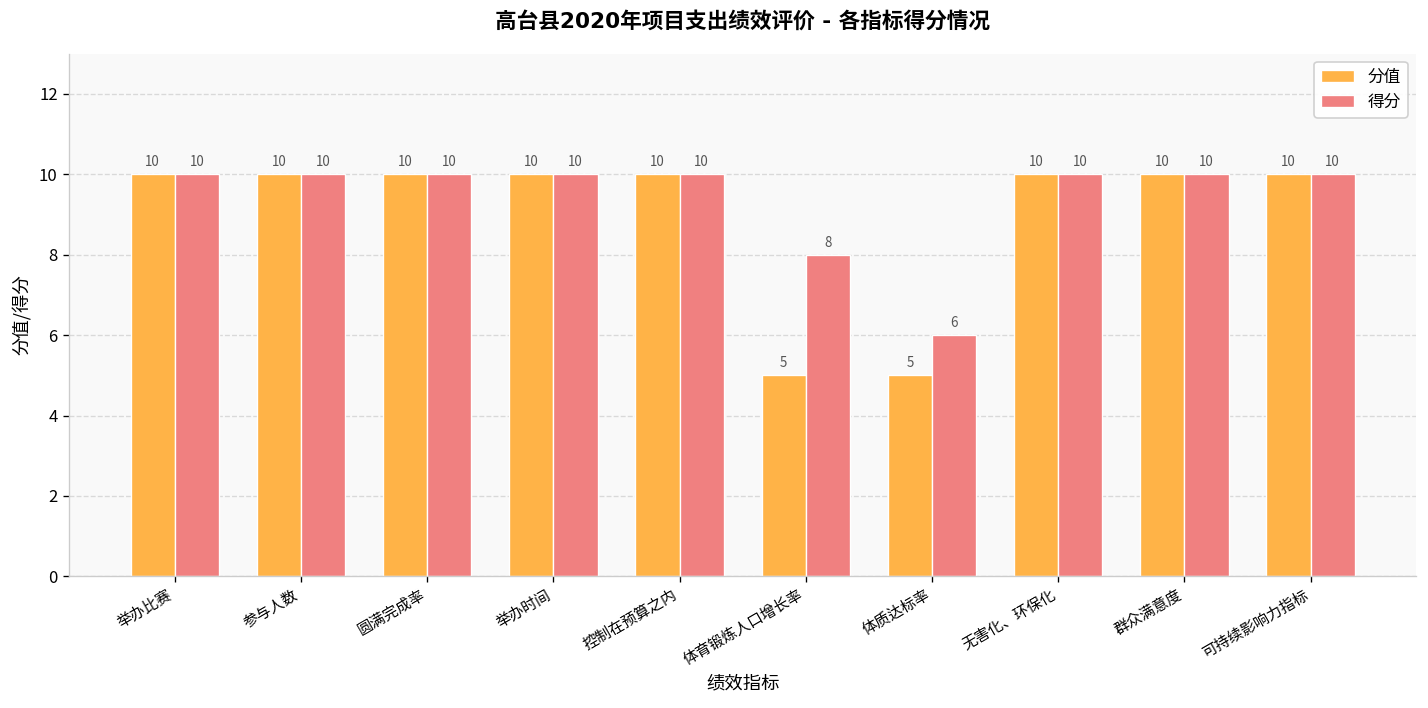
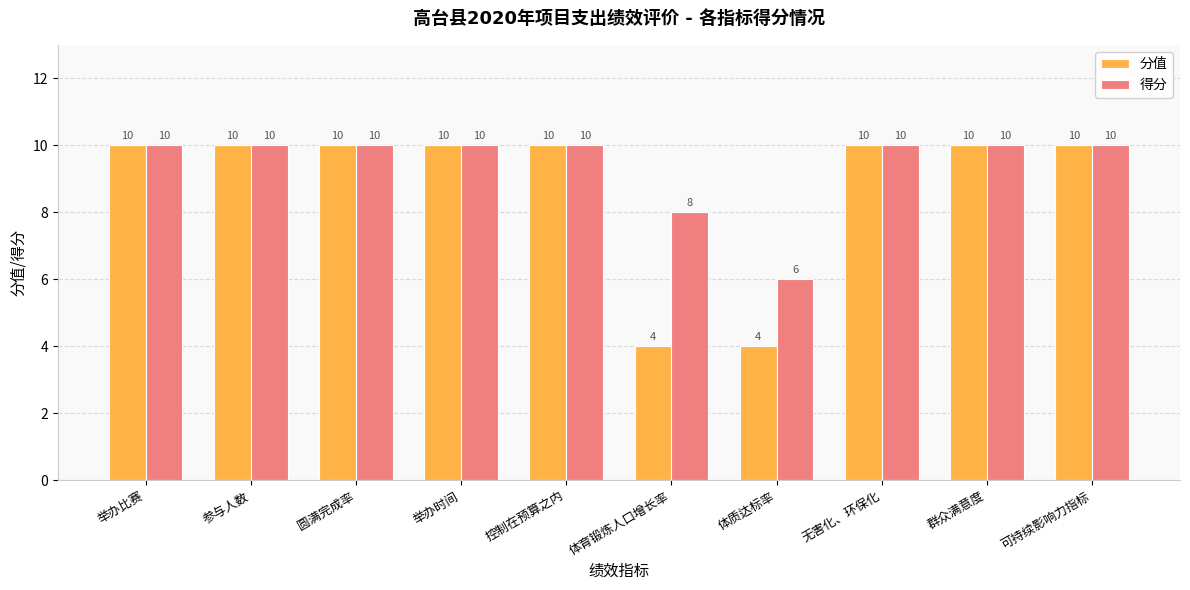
分值, 体育锻炼人口增长率: 5 -> 4
分值, 体质达标率: 5 -> 4
